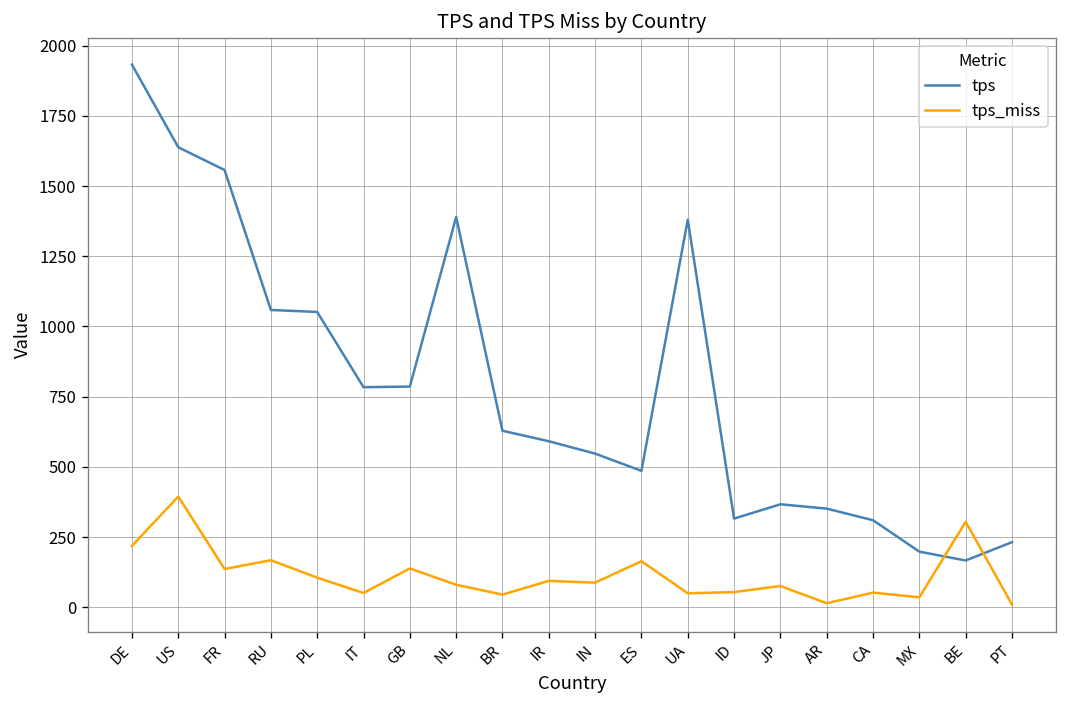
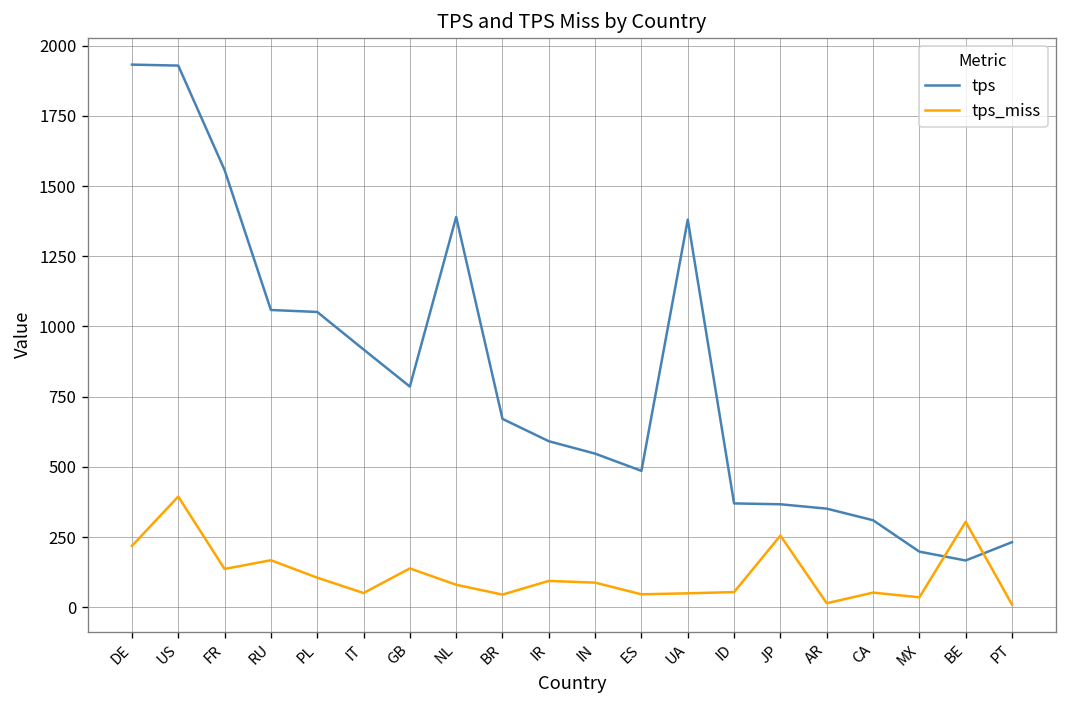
tps, US: 1640 -> 1930
tps, IT: 780 -> 920
tps, BR: 630 -> 670
tps_miss, ES: 160 -> 50
tps, ID: 320 -> 370
tps_miss, JP: 80 -> 260
